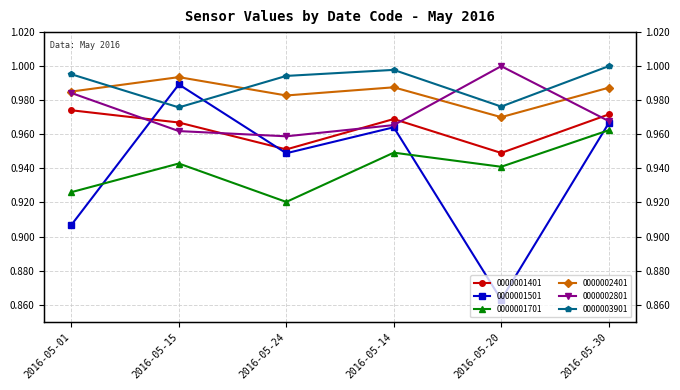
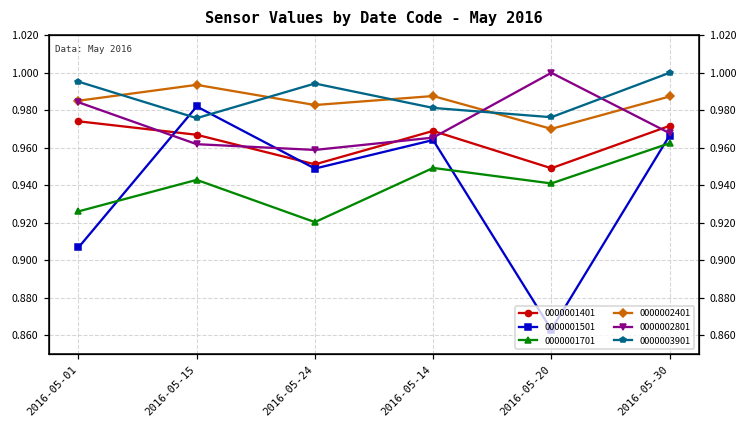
0000001501, 2016-05-15: 0.989 -> 0.982
0000003901, 2016-05-14: 0.998 -> 0.981
